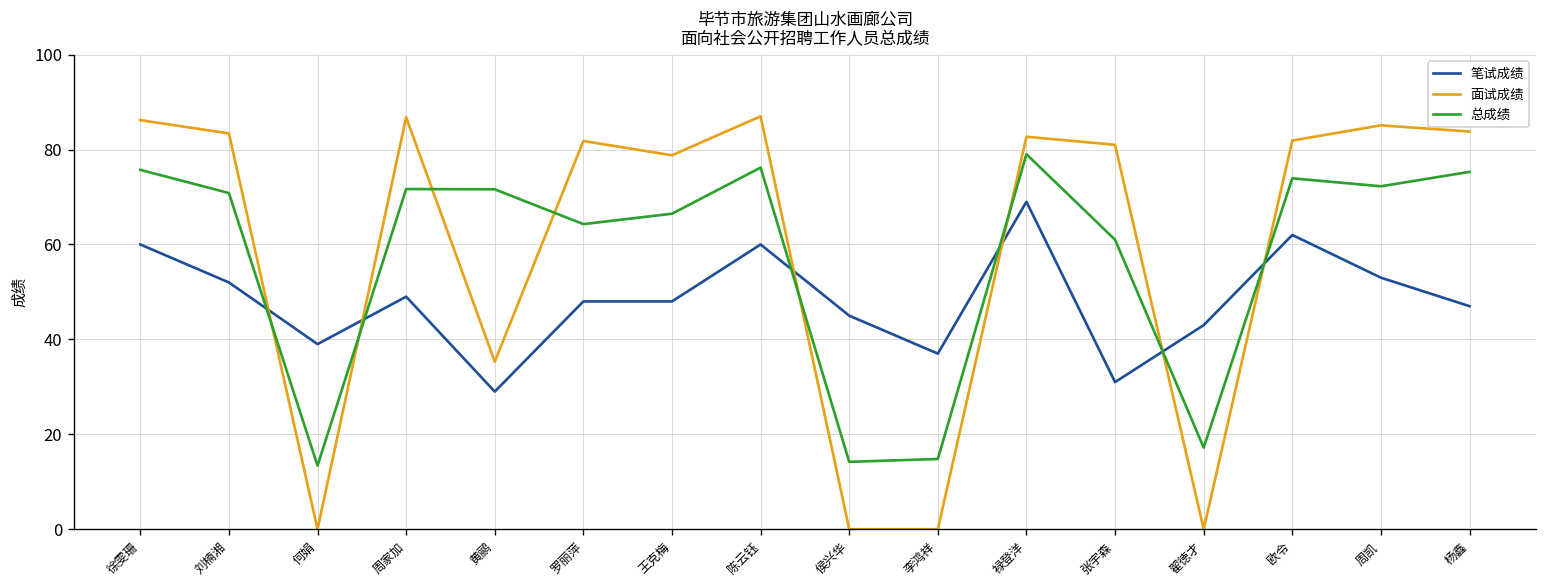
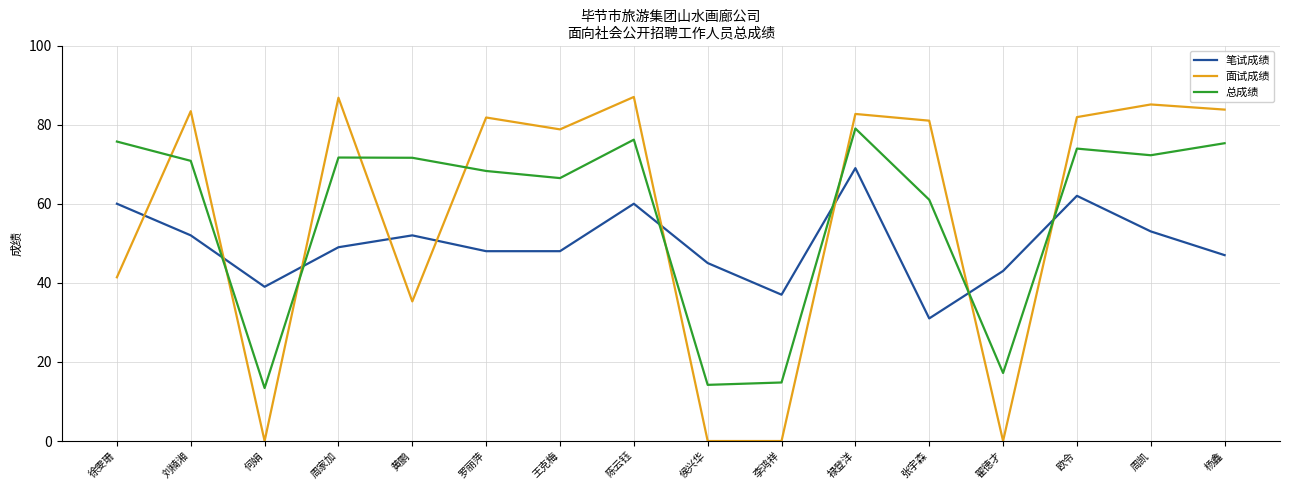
面试成绩, 徐雯珊: 86 -> 41
笔试成绩, 黄鹂: 29 -> 52
总成绩, 罗丽萍: 64 -> 68
